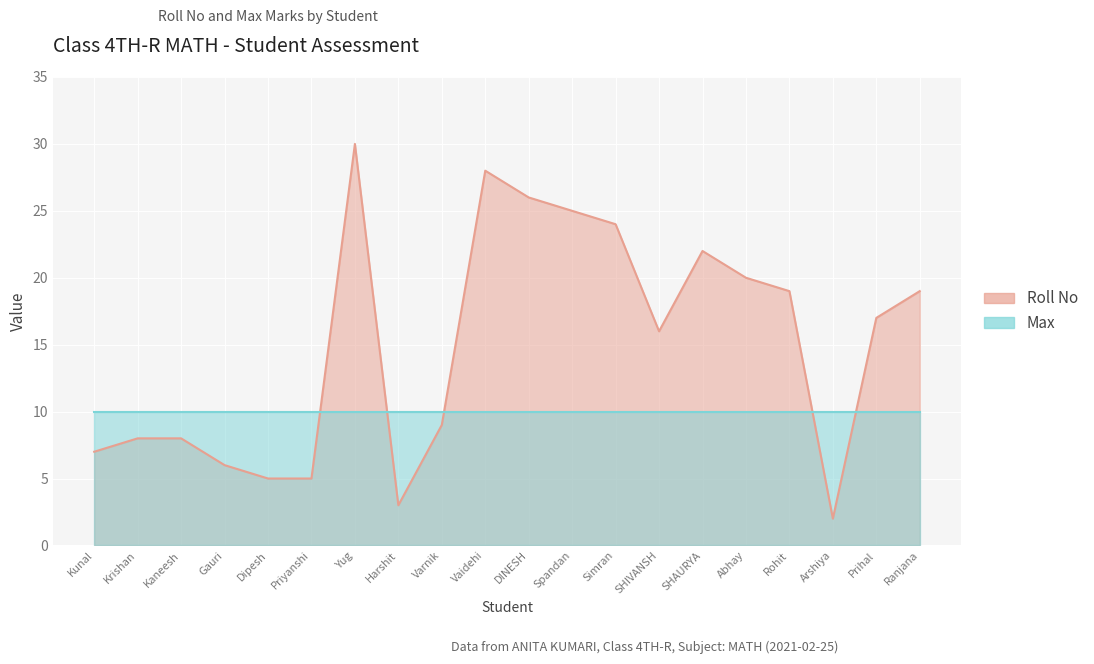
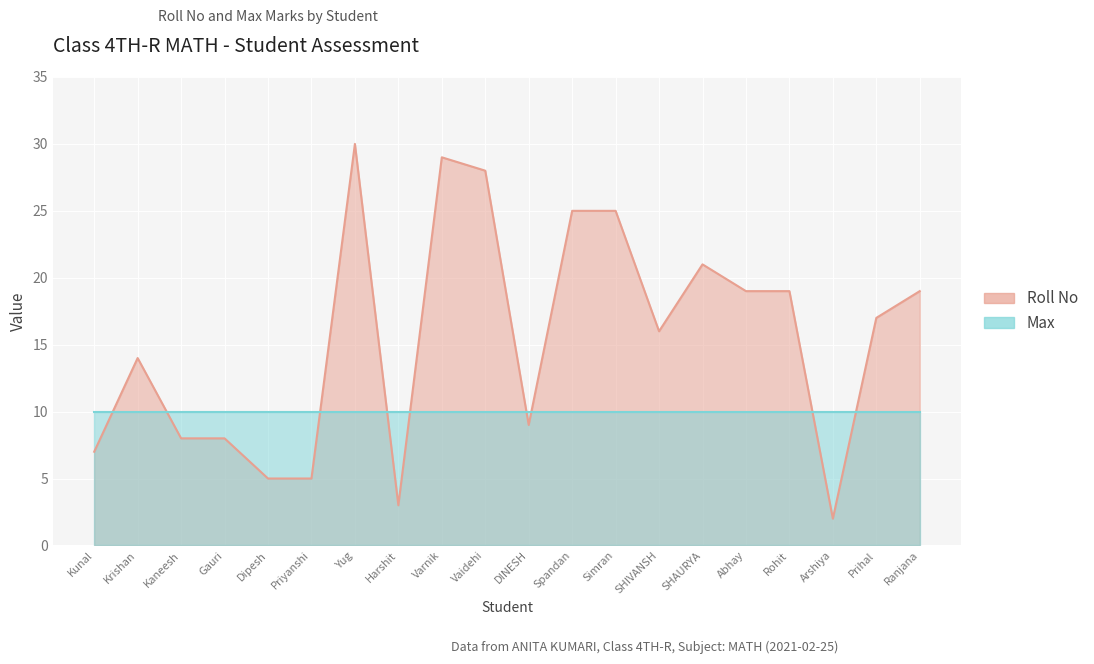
Roll No, Krishan: 8 -> 14
Roll No, Gauri: 6 -> 8
Roll No, Varnik: 9 -> 29
Roll No, DINESH: 26 -> 9
Roll No, Simran: 24 -> 25
Roll No, SHAURYA: 22 -> 21
Roll No, Abhay: 20 -> 19
